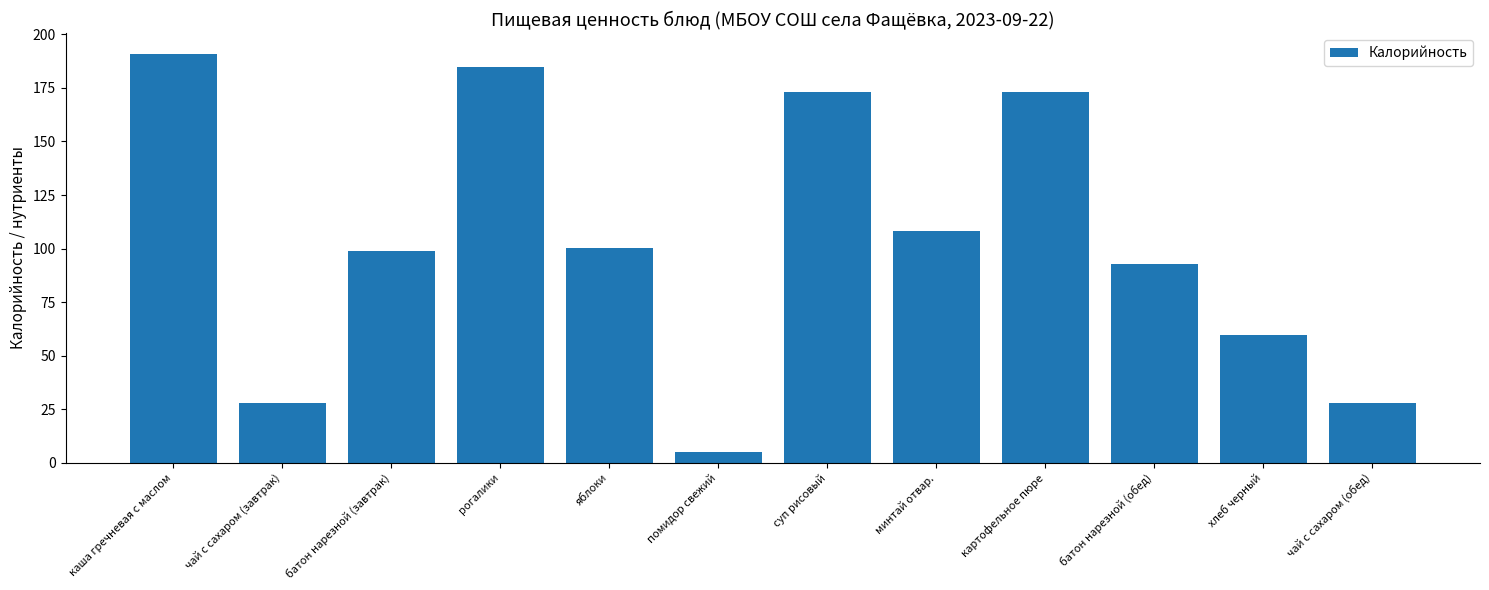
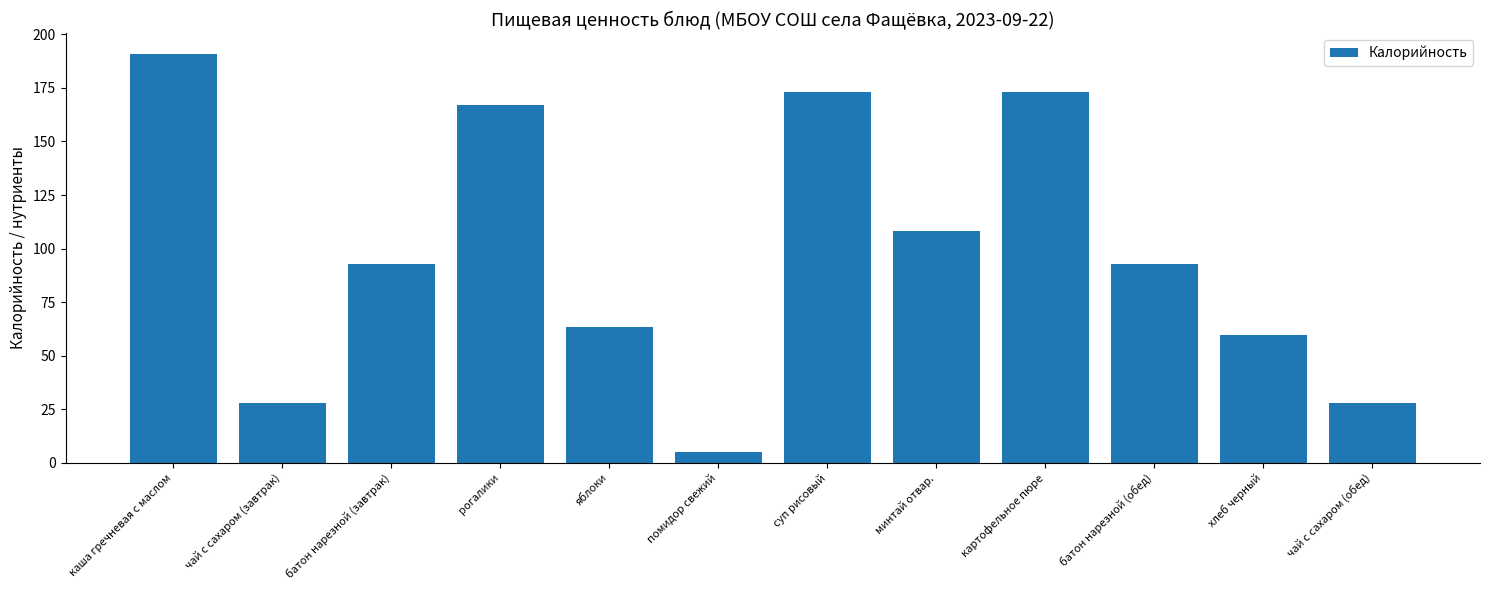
батон нарезной (завтрак): 99 -> 93
рогалики: 185 -> 167
яблоки: 100 -> 64
